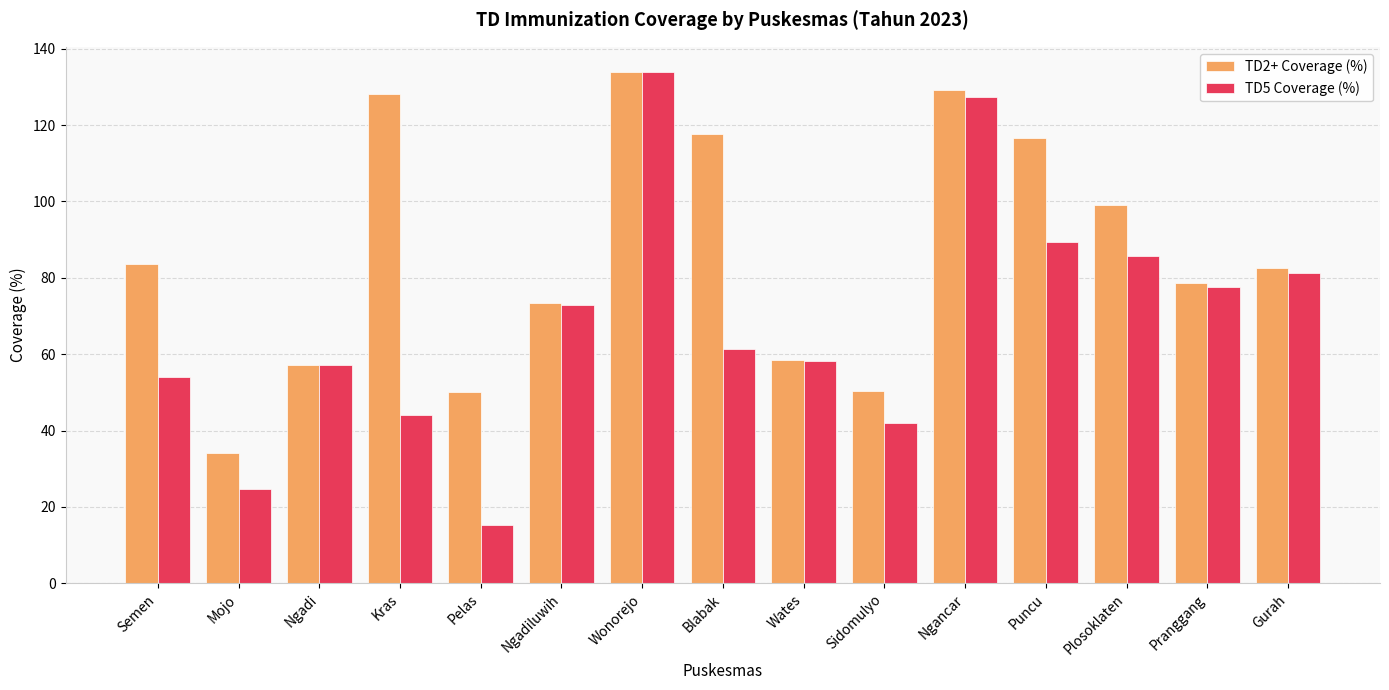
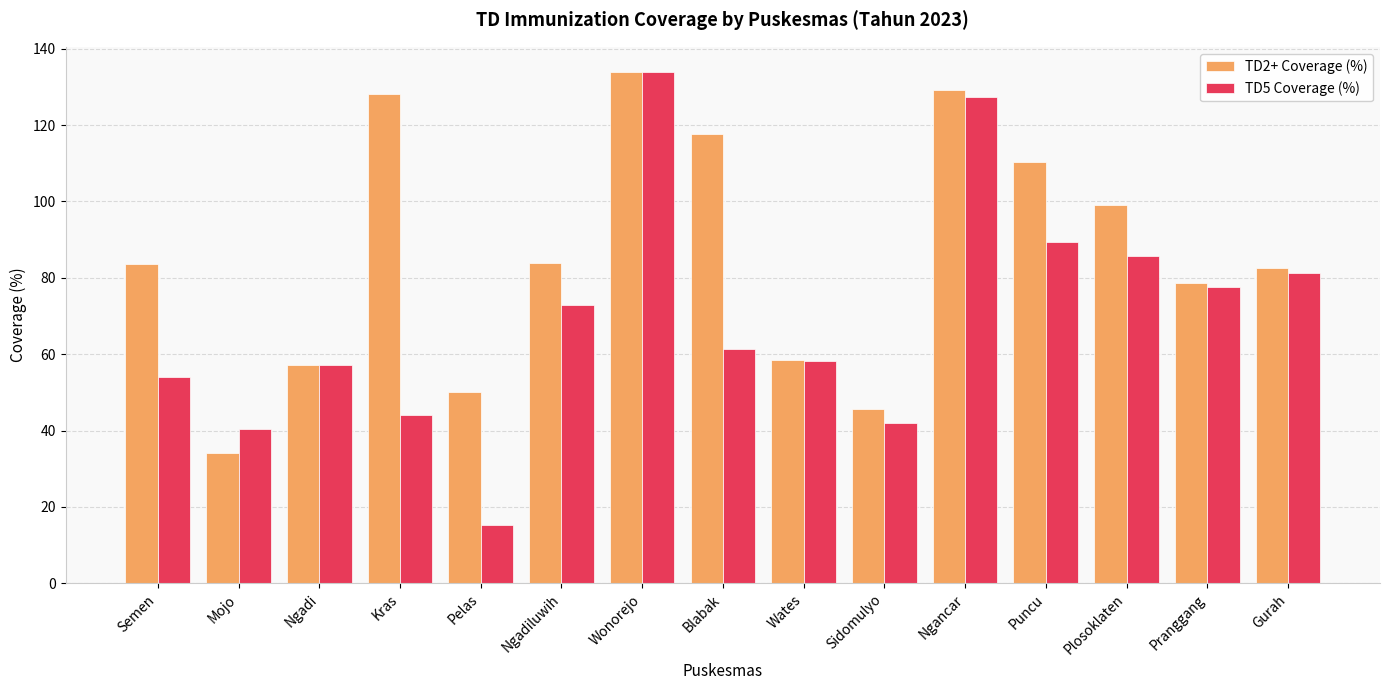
TD5 Coverage (%), Mojo: 25 -> 40
TD2+ Coverage (%), Ngadiluwih: 73 -> 84
TD2+ Coverage (%), Sidomulyo: 50 -> 46
TD2+ Coverage (%), Puncu: 117 -> 110
